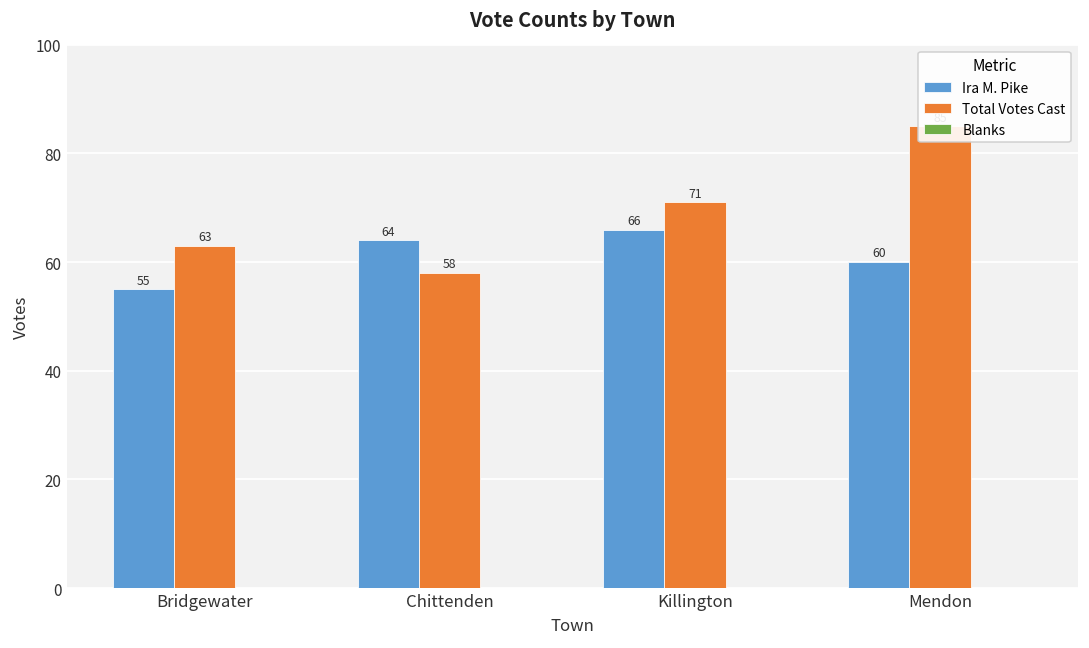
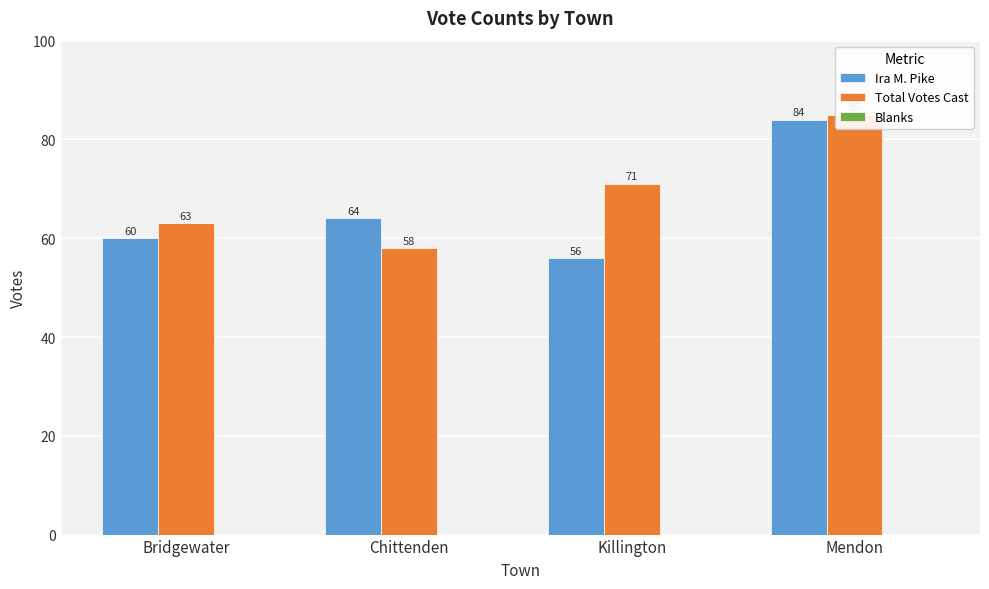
Ira M. Pike, Bridgewater: 55 -> 60
Ira M. Pike, Killington: 66 -> 56
Ira M. Pike, Mendon: 60 -> 84
